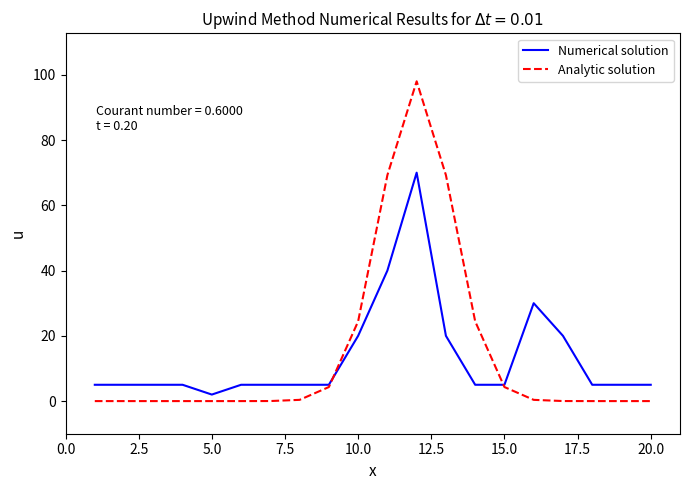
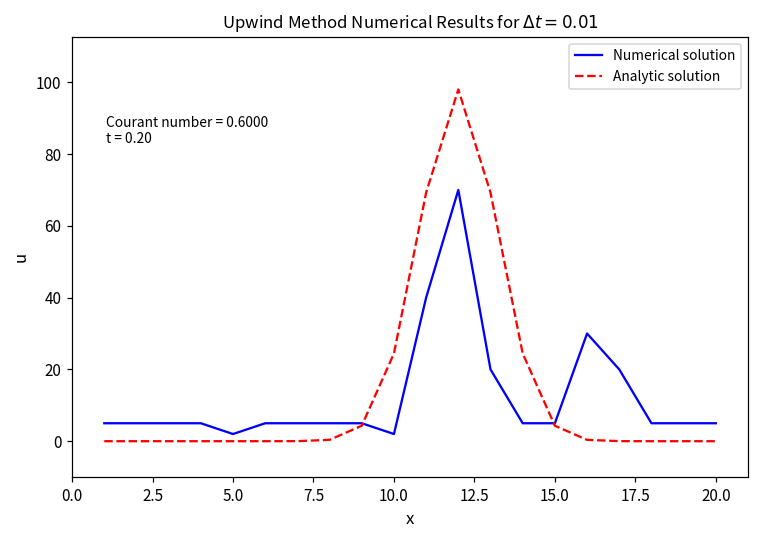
Numerical solution, 10.0: 20 -> 2
